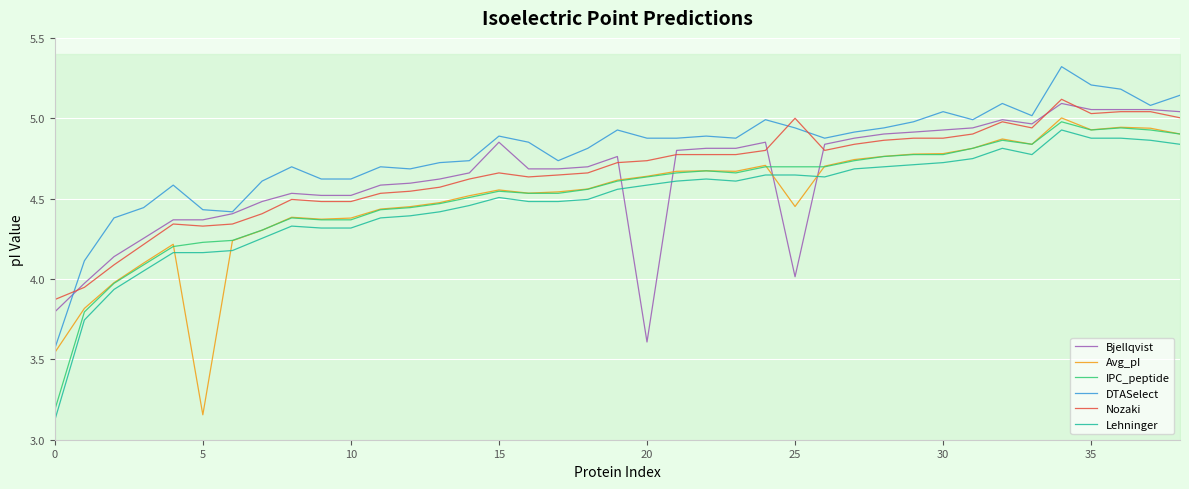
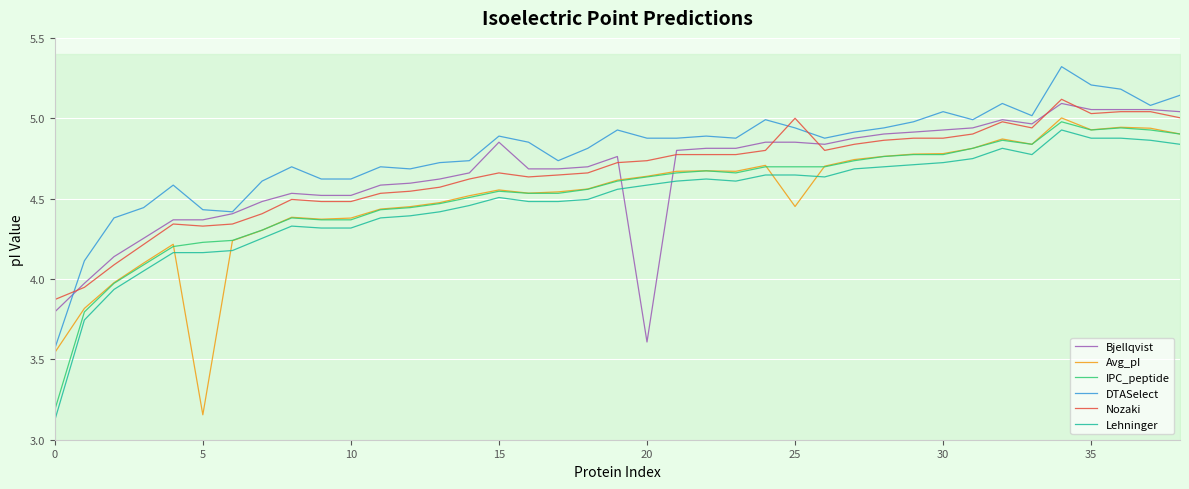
Bjellqvist, 25: 4.01 -> 4.85
